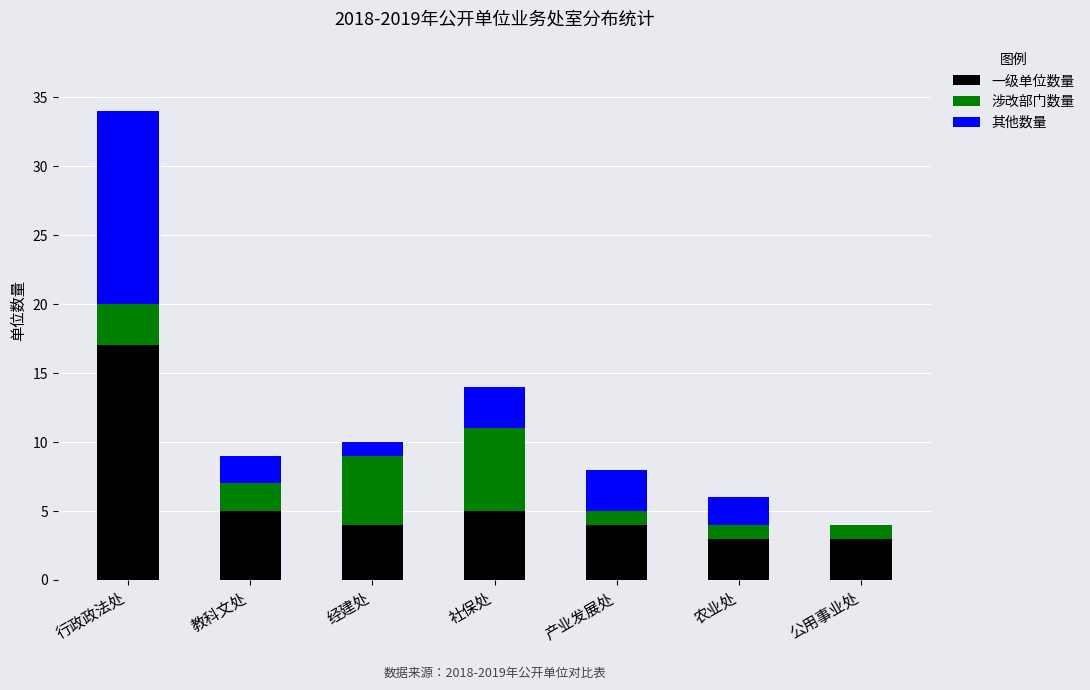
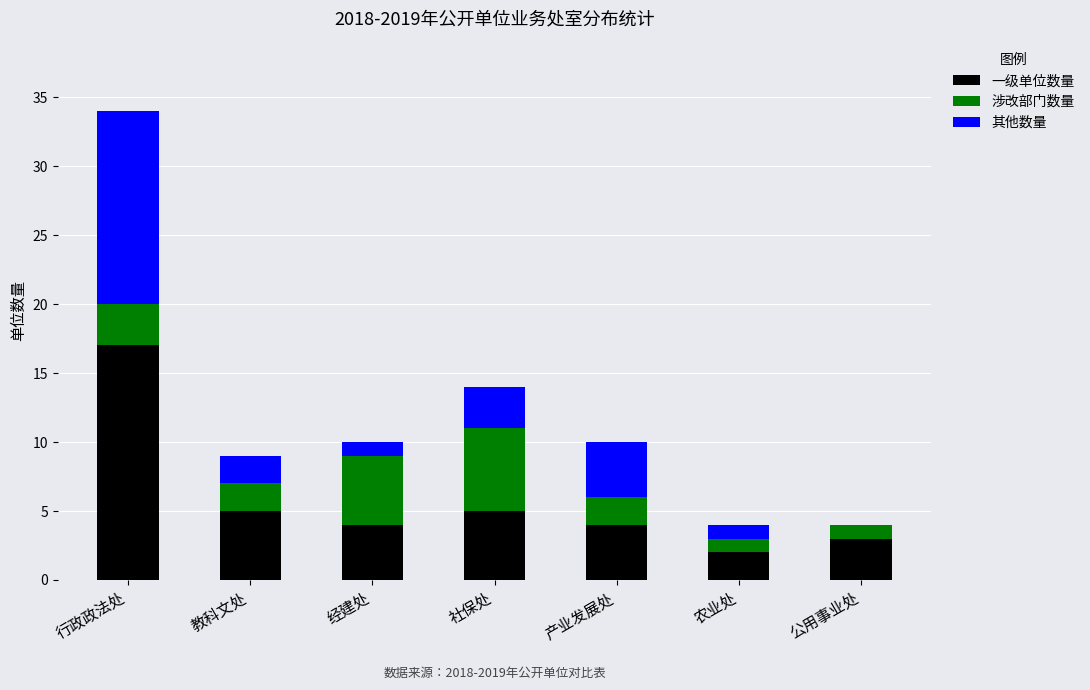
涉改部门数量, 产业发展处: 1 -> 2
其他数量, 产业发展处: 3 -> 4
一级单位数量, 农业处: 3 -> 2
其他数量, 农业处: 2 -> 1
